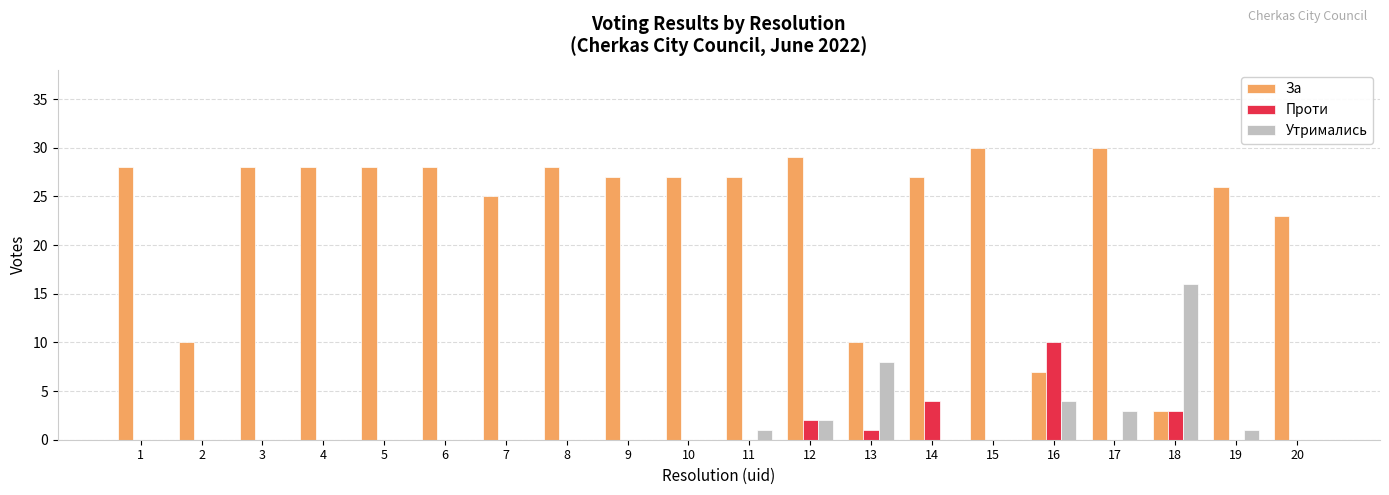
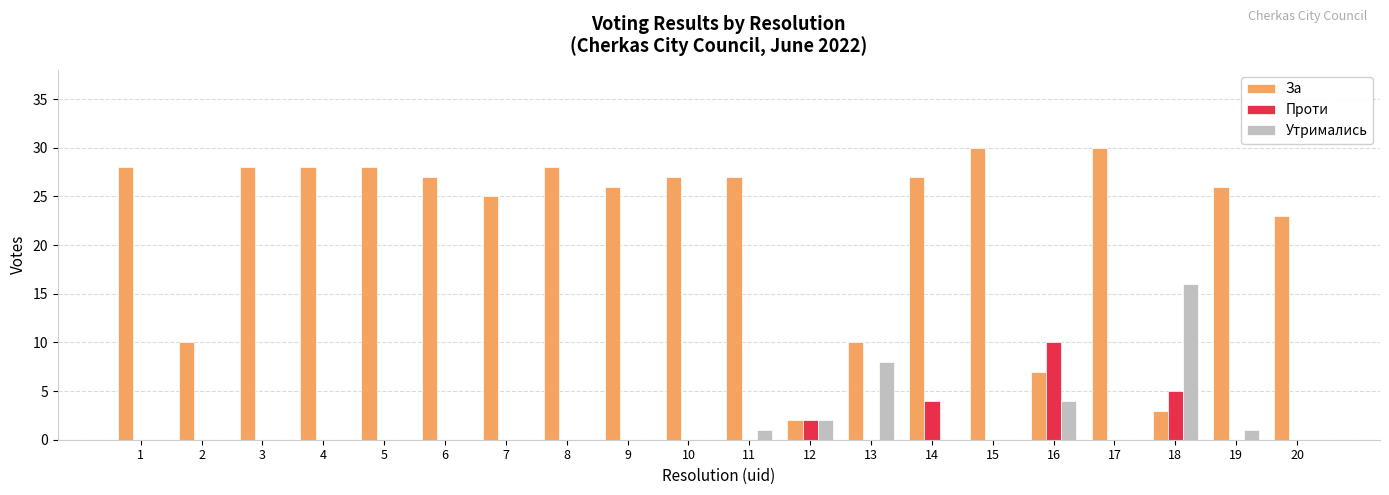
За, 6: 28 -> 27
За, 9: 27 -> 26
За, 12: 29 -> 2
Проти, 13: 1 -> 0
Утримались, 17: 3 -> 0
Проти, 18: 3 -> 5
